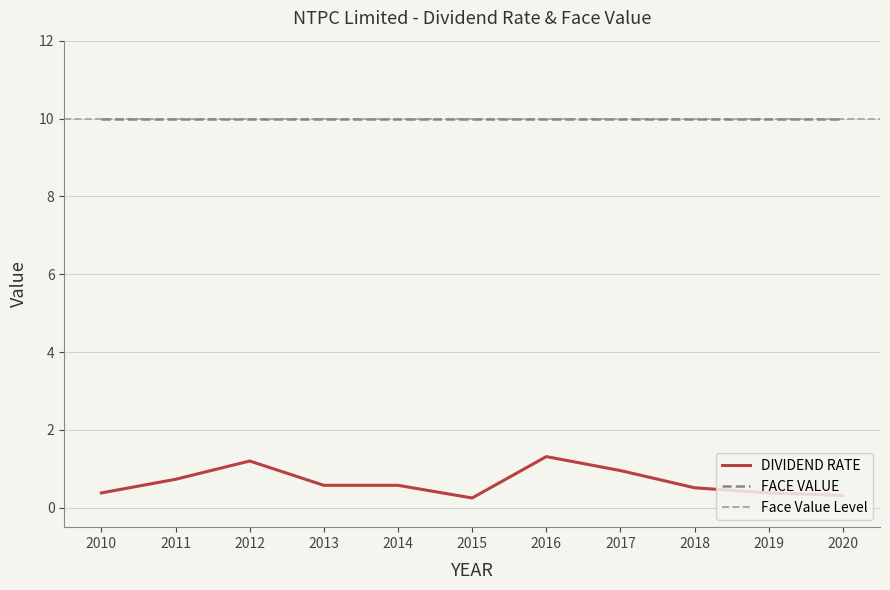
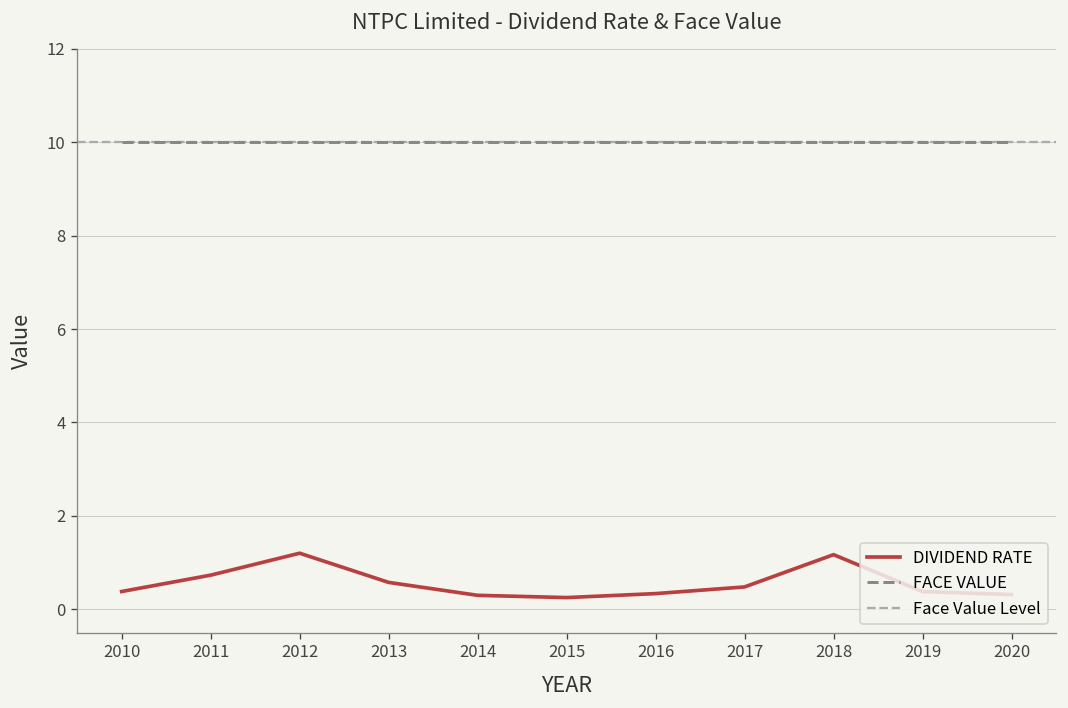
DIVIDEND RATE, 2014: 0.6 -> 0.3
DIVIDEND RATE, 2016: 1.3 -> 0.3
DIVIDEND RATE, 2017: 1.0 -> 0.5
DIVIDEND RATE, 2018: 0.5 -> 1.2
